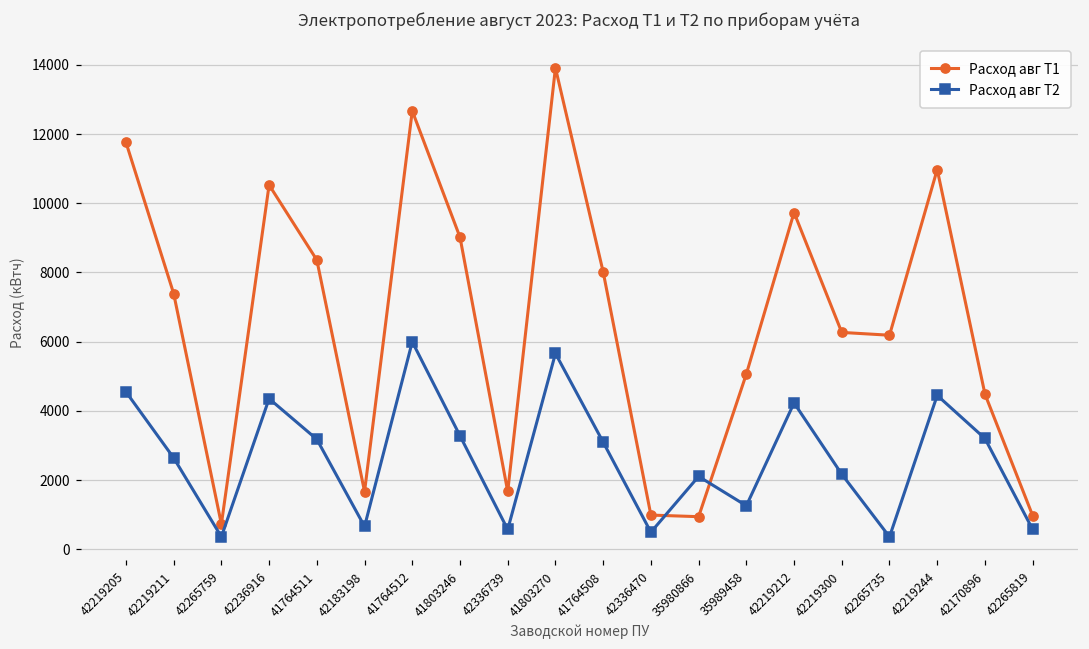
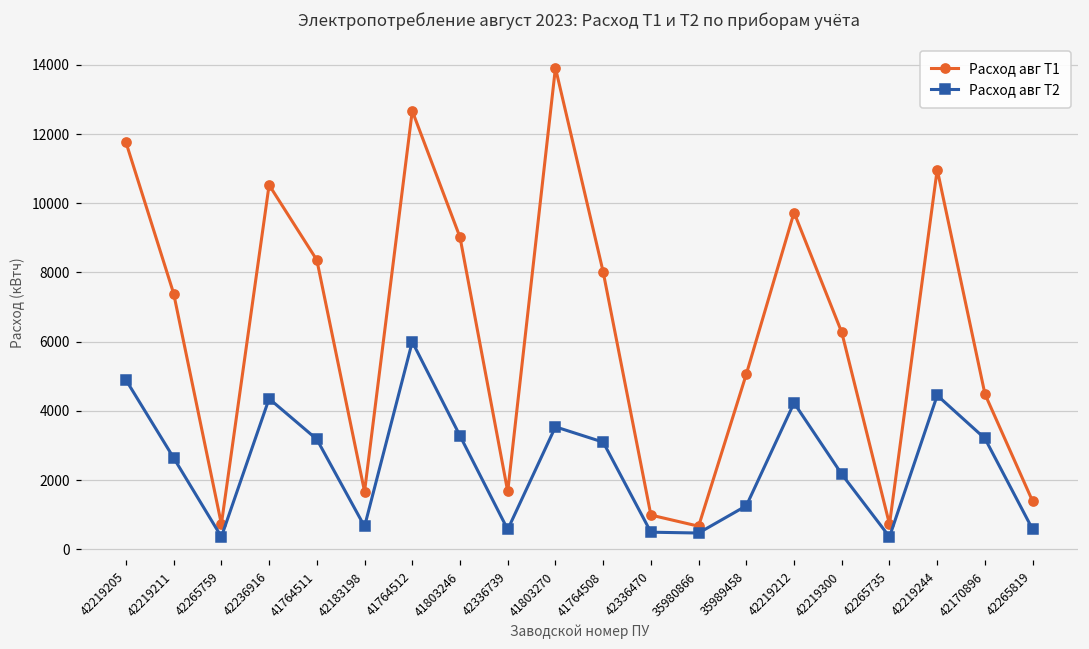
Расход авг Т2, 42219205: 4600 -> 4900
Расход авг Т2, 41803270: 5700 -> 3500
Расход авг Т1, 35980866: 900 -> 700
Расход авг Т2, 35980866: 2100 -> 500
Расход авг Т1, 42265735: 6200 -> 700
Расход авг Т1, 42265819: 1000 -> 1400
